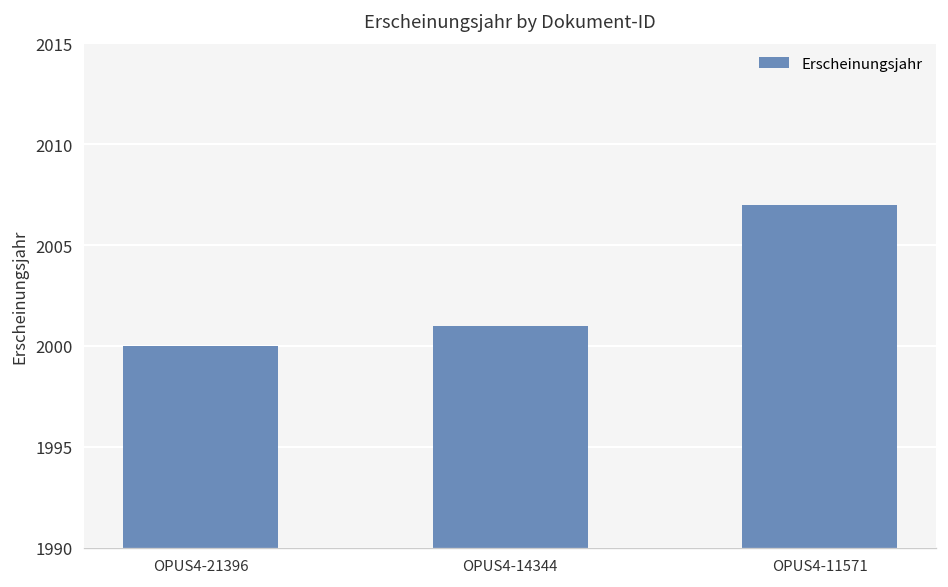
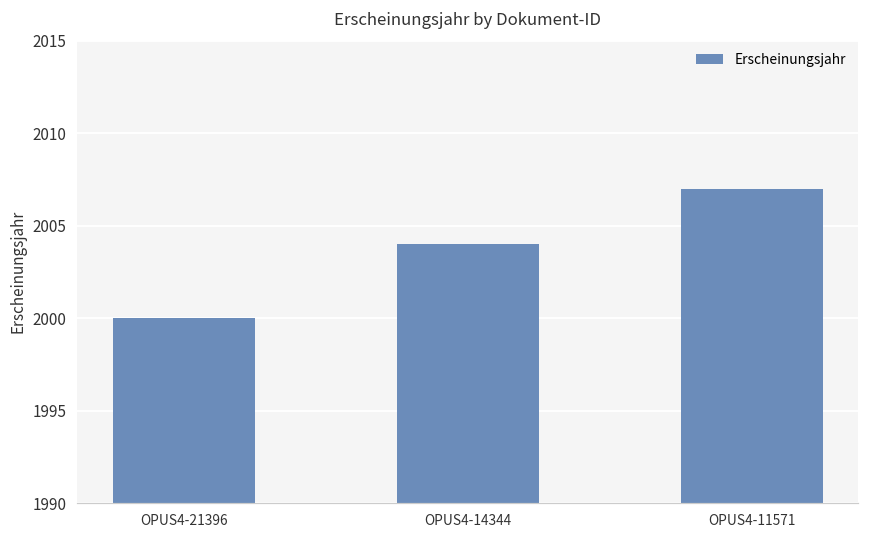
OPUS4-14344: 2001 -> 2004
